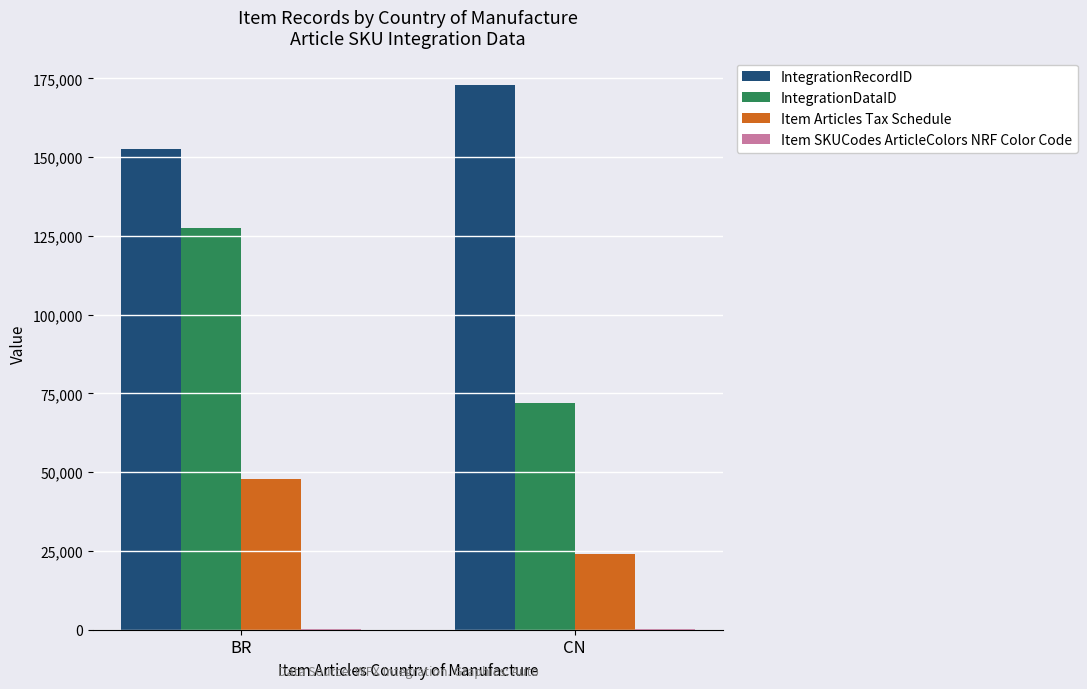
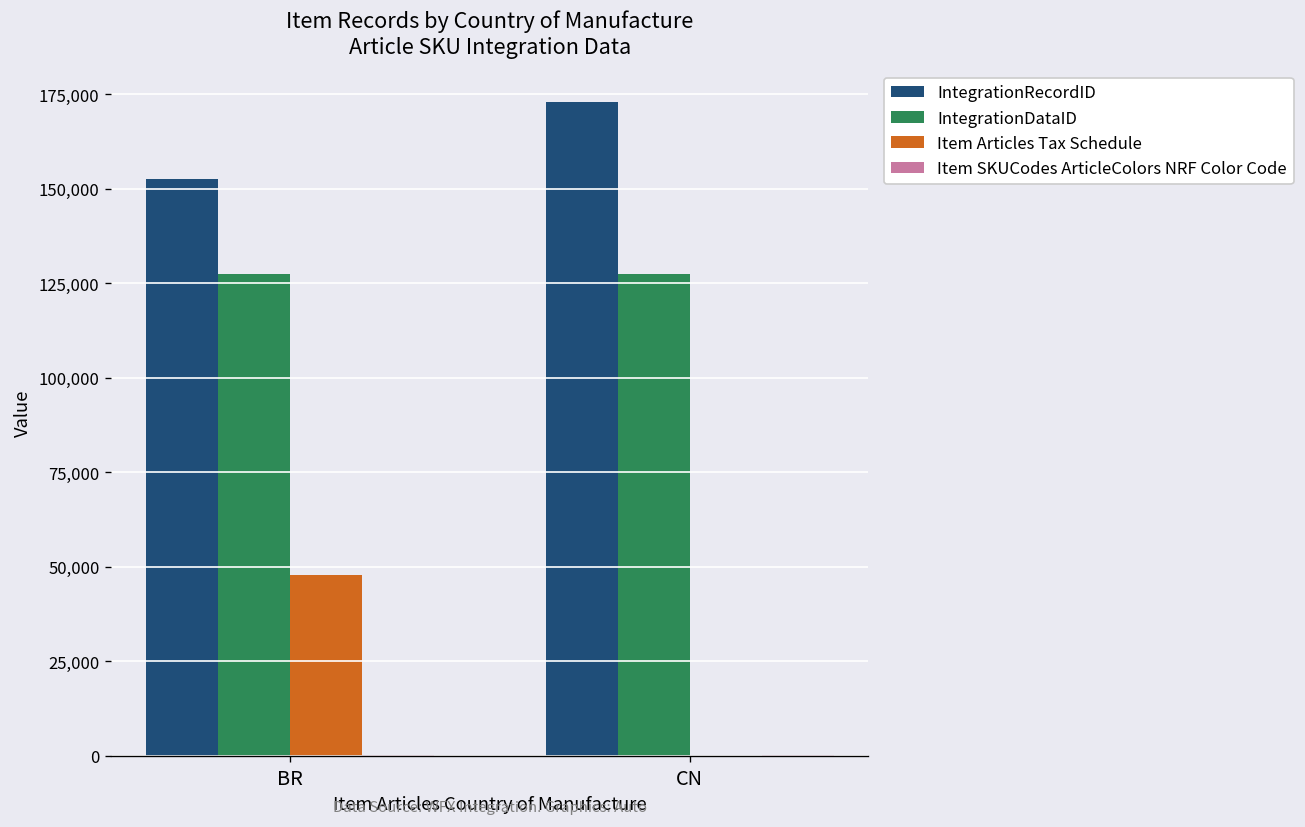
IntegrationDataID, CN: 72,000 -> 127,000
Item Articles Tax Schedule, CN: 24,000 -> 0
